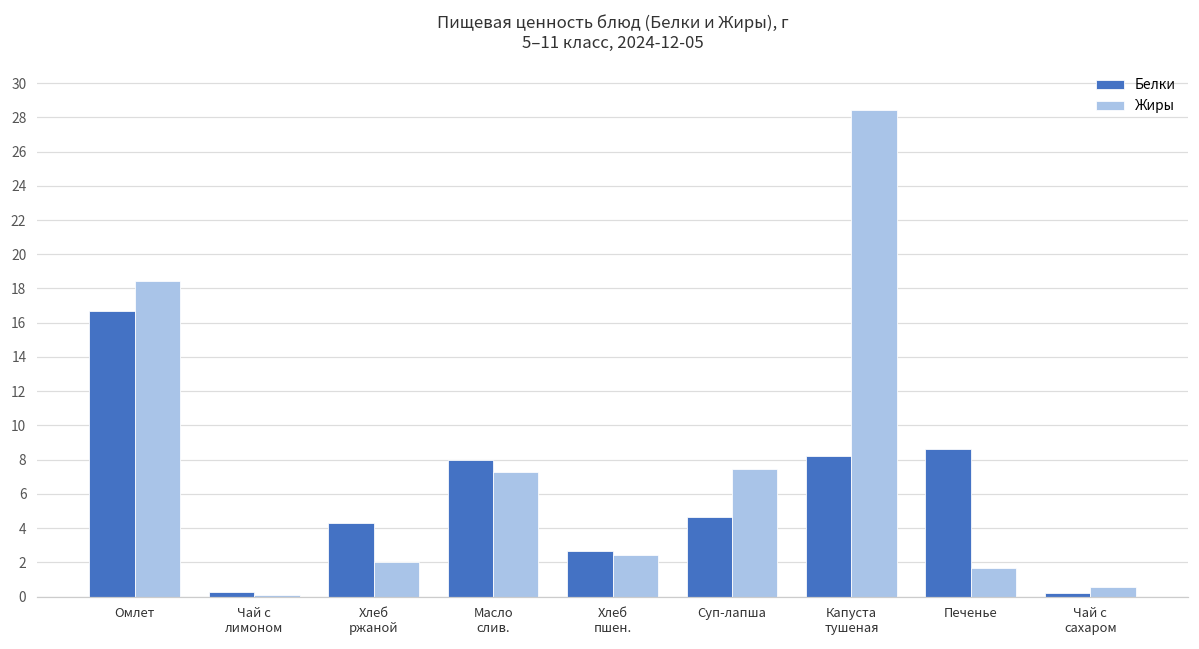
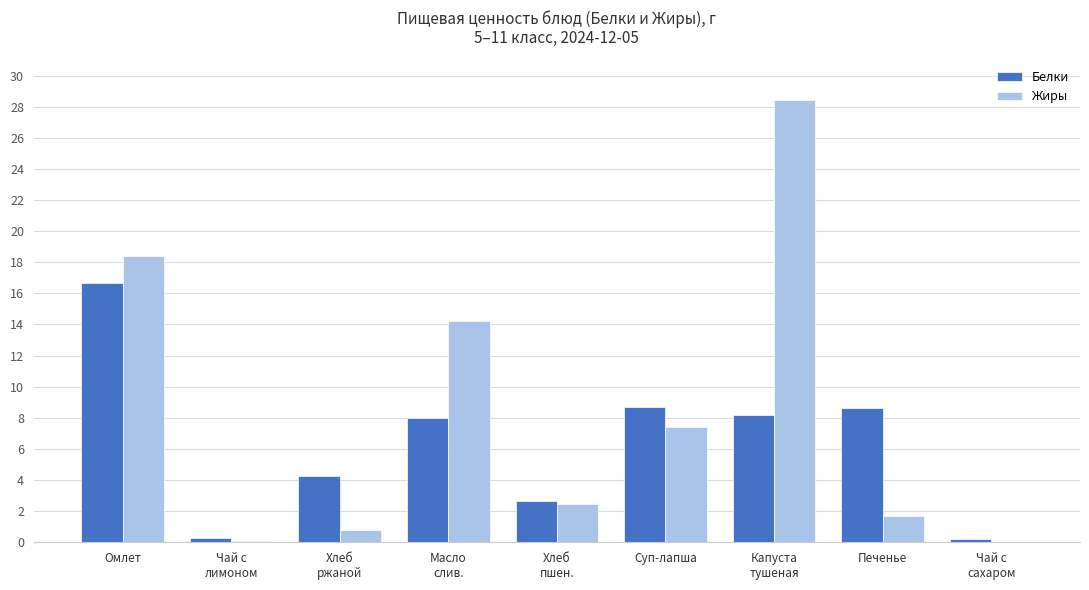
Жиры, Хлеб ржаной: 2.0 -> 0.8
Жиры, Масло слив.: 7.3 -> 14.2
Белки, Суп-лапша: 4.6 -> 8.7
Жиры, Чай с сахаром: 0.6 -> 0.0
